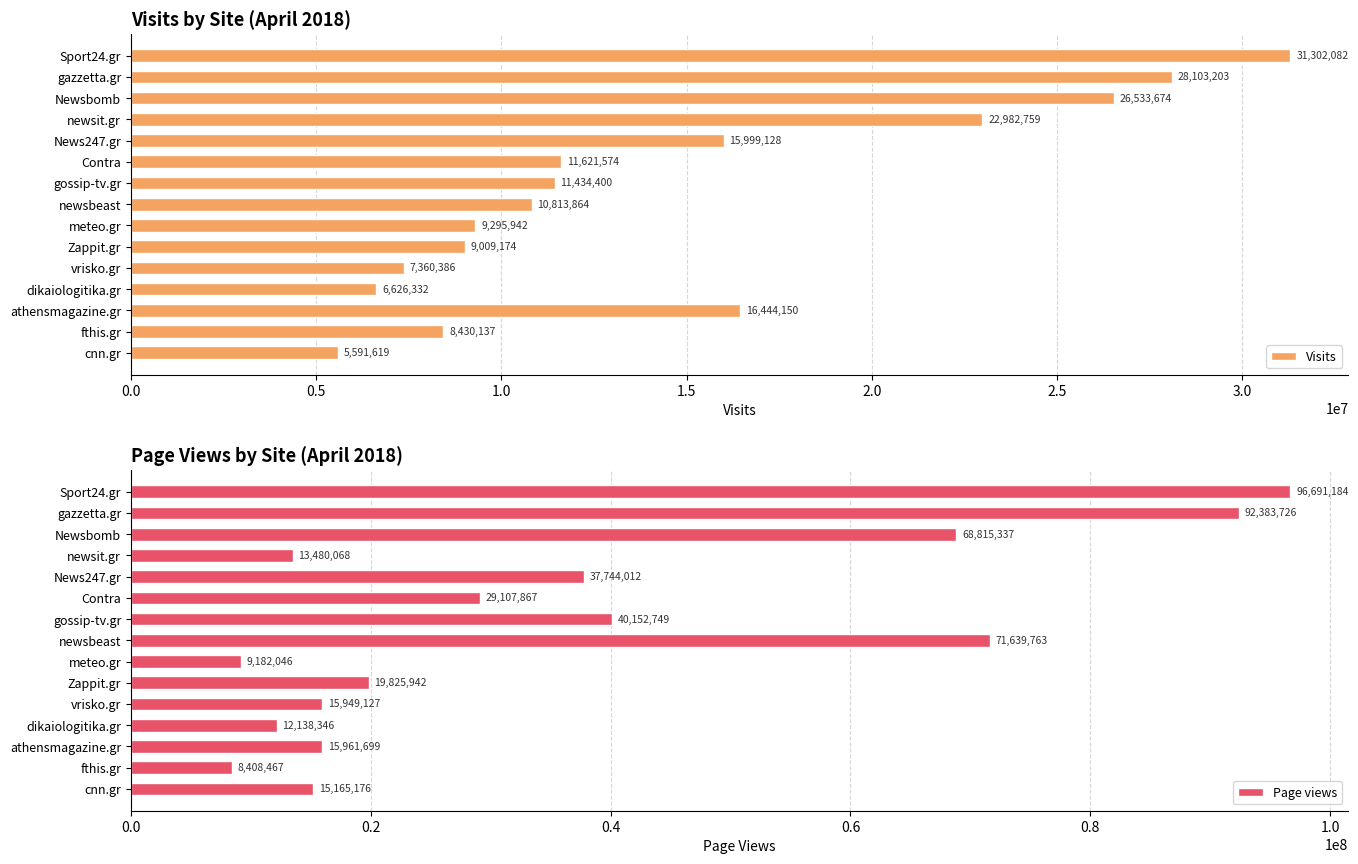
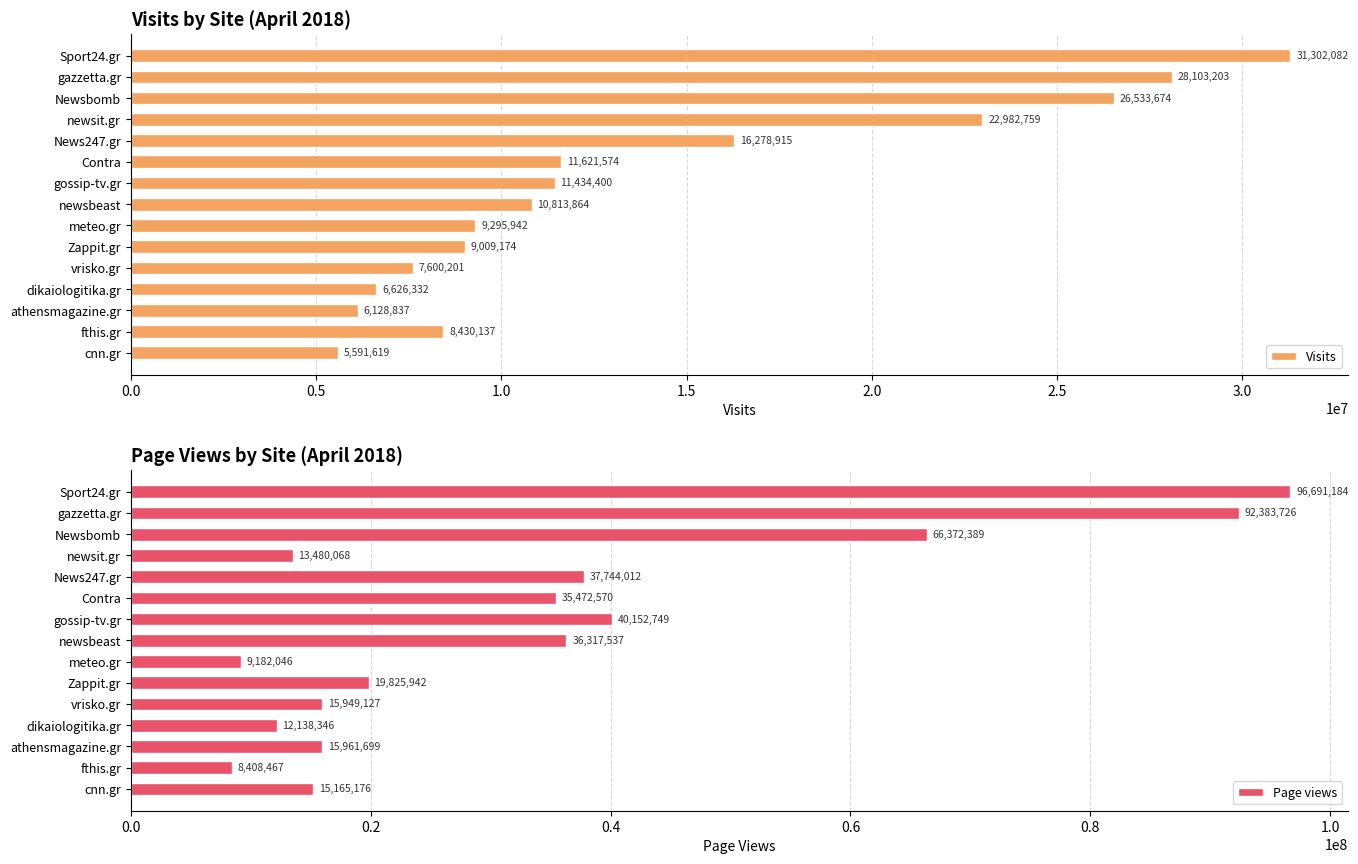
Visits by Site (April 2018), News247.gr: 15,999,128 -> 16,278,915
Visits by Site (April 2018), vrisko.gr: 7,360,386 -> 7,600,201
Visits by Site (April 2018), athensmagazine.gr: 16,444,150 -> 6,128,837
Page Views by Site (April 2018), Newsbomb: 68,815,337 -> 66,372,389
Page Views by Site (April 2018), Contra: 29,107,867 -> 35,472,570
Page Views by Site (April 2018), newsbeast: 71,639,763 -> 36,317,537
